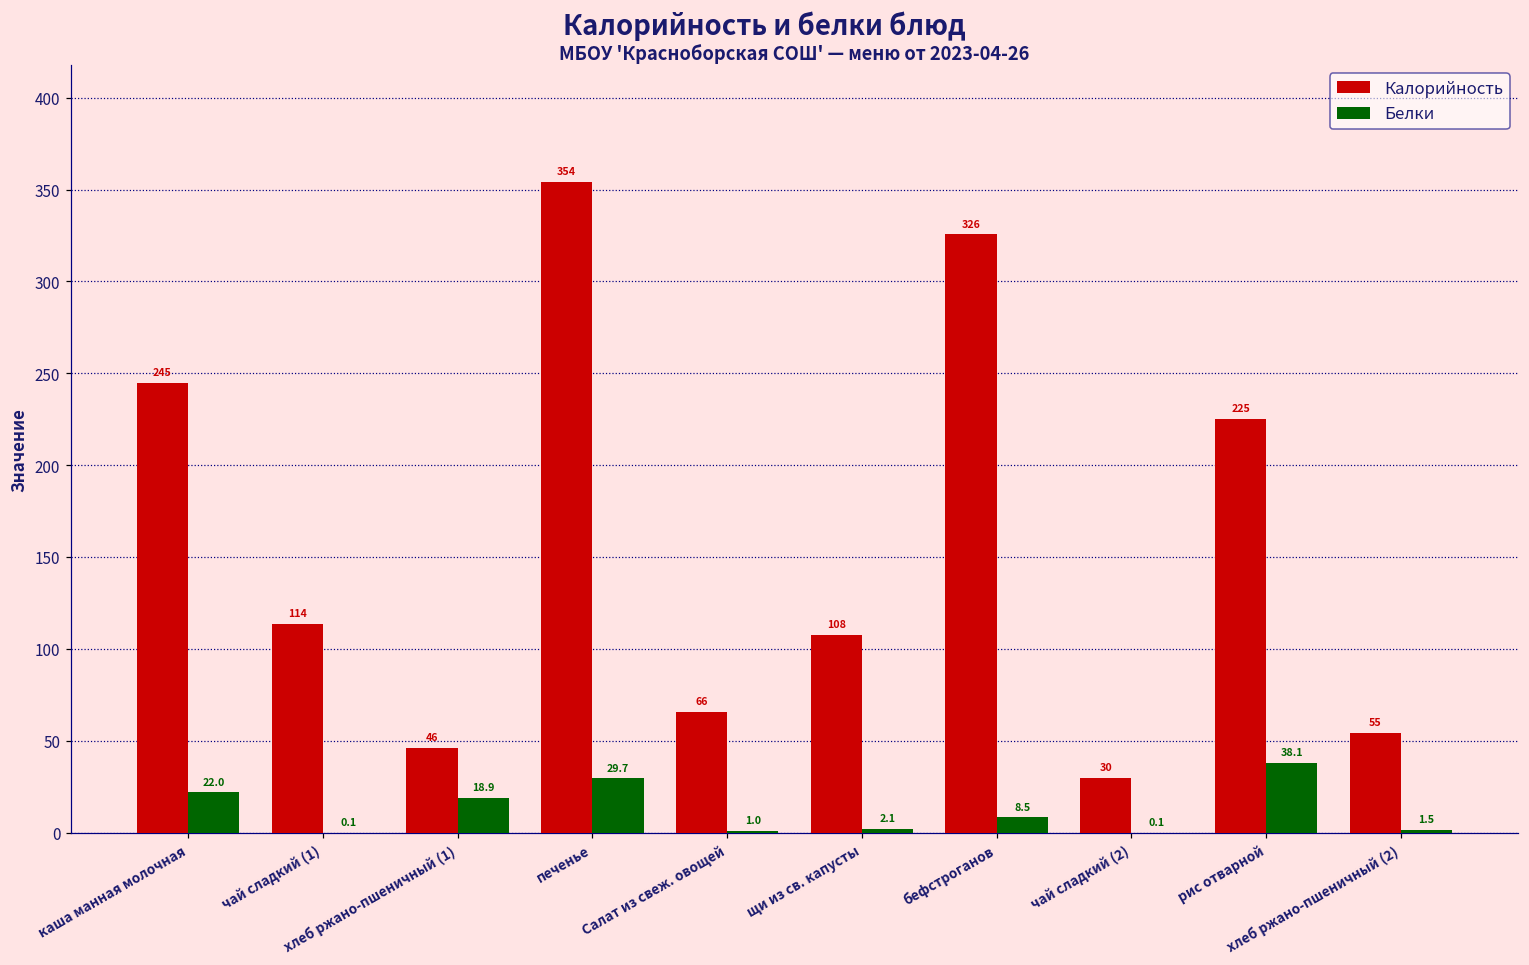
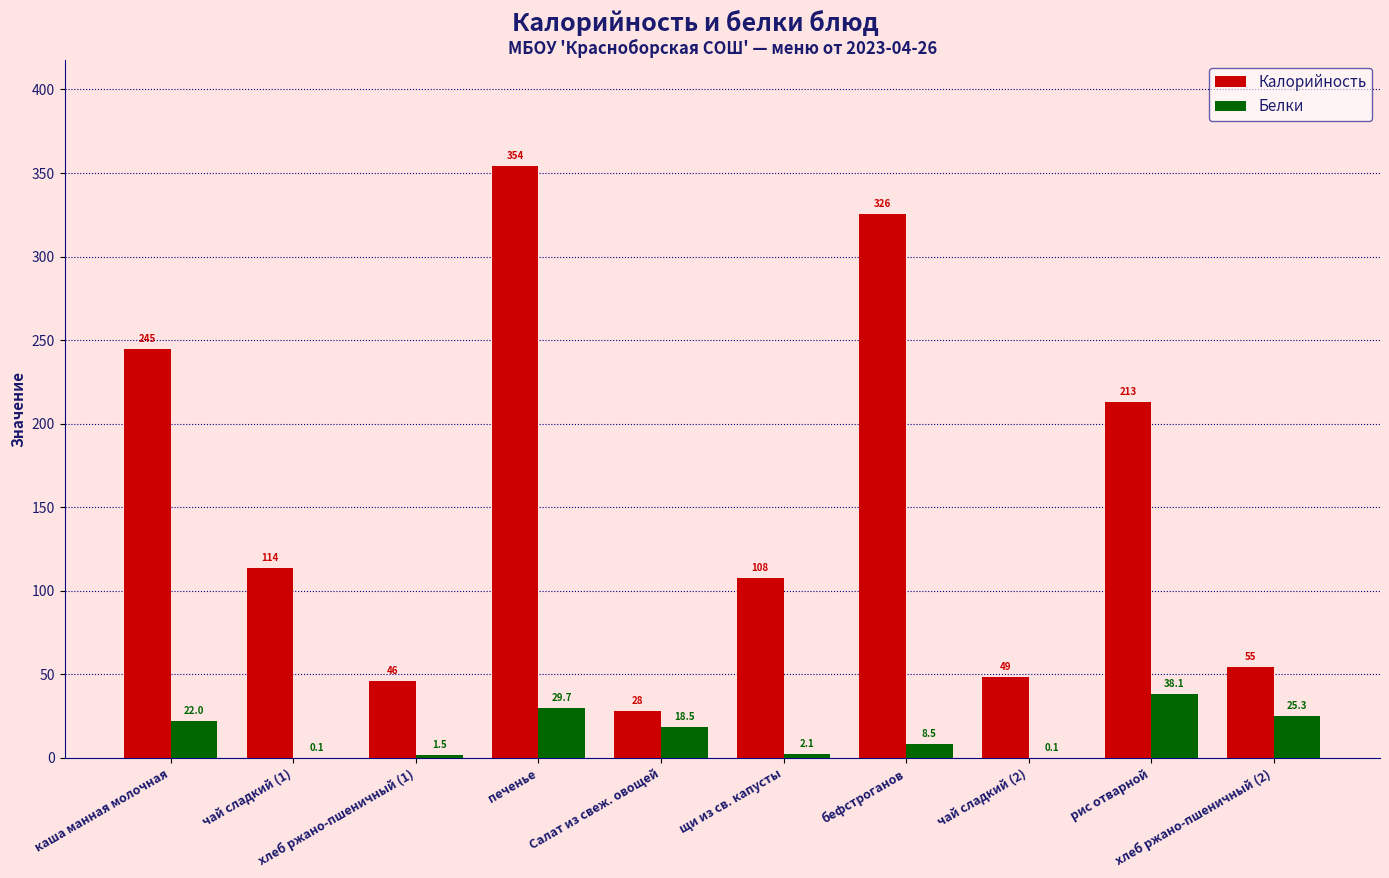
Белки, хлеб ржано-пшеничный (1): 18.9 -> 1.5
Калорийность, Салат из свеж. овощей: 66 -> 28
Белки, Салат из свеж. овощей: 1.0 -> 18.5
Калорийность, чай сладкий (2): 30 -> 49
Калорийность, рис отварной: 225 -> 213
Белки, хлеб ржано-пшеничный (2): 1.5 -> 25.3
